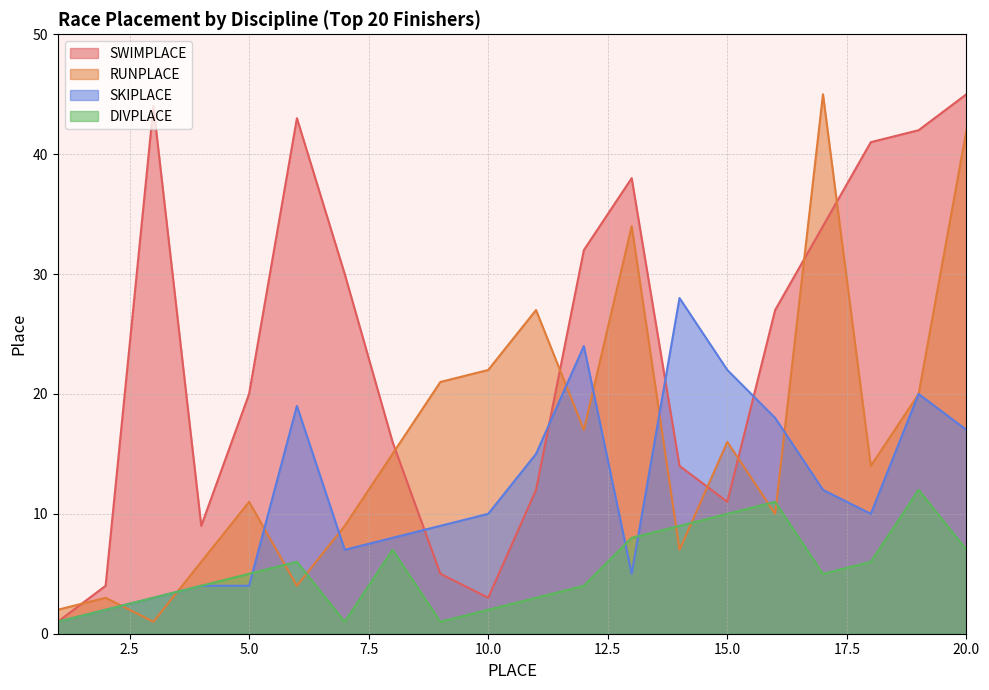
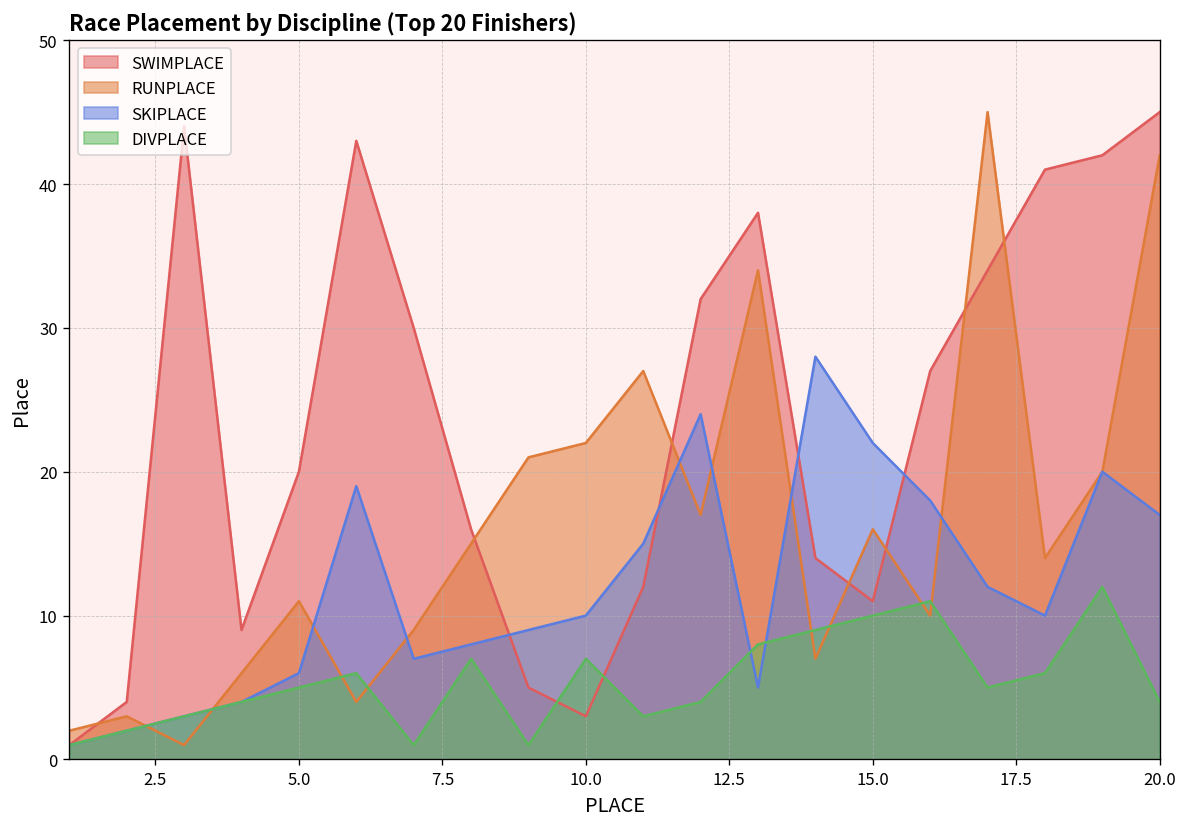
SKIPLACE, 5.0: 4 -> 6
DIVPLACE, 10.0: 2 -> 7
DIVPLACE, 20.0: 7 -> 4
